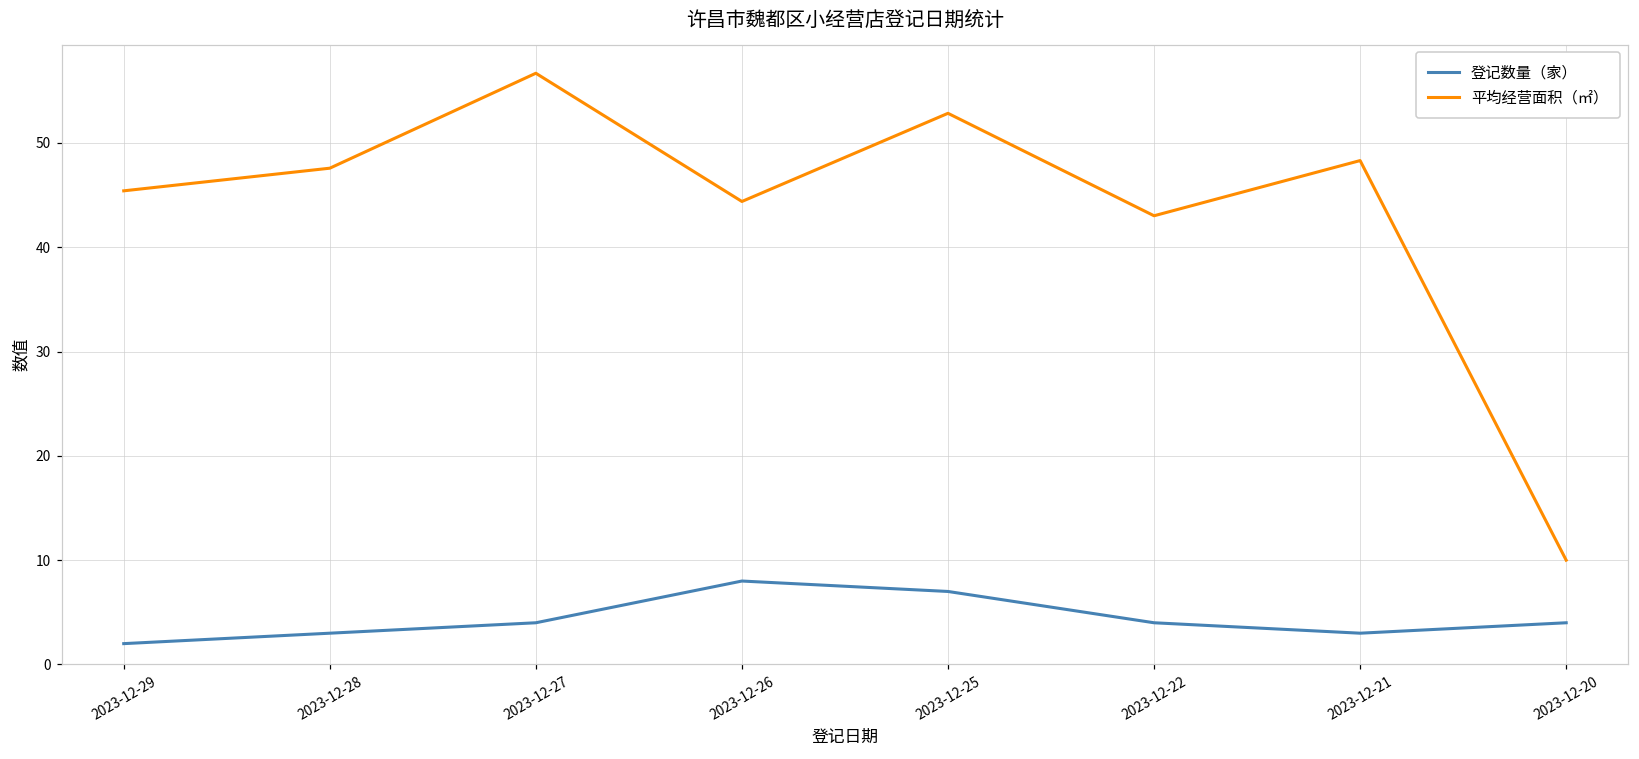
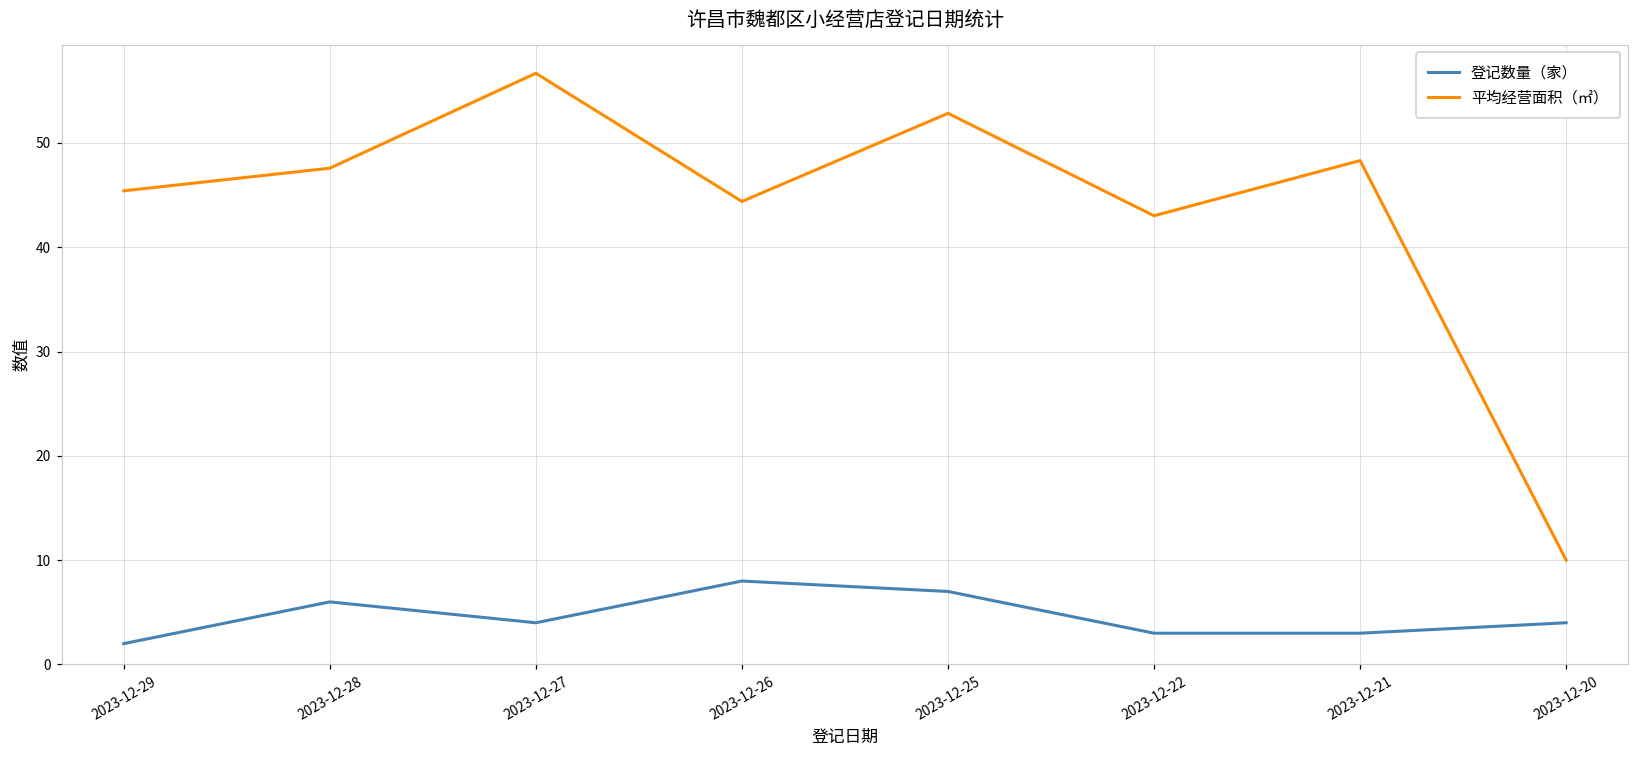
登记数量（家）, 2023-12-28: 3 -> 6
登记数量（家）, 2023-12-22: 4 -> 3
